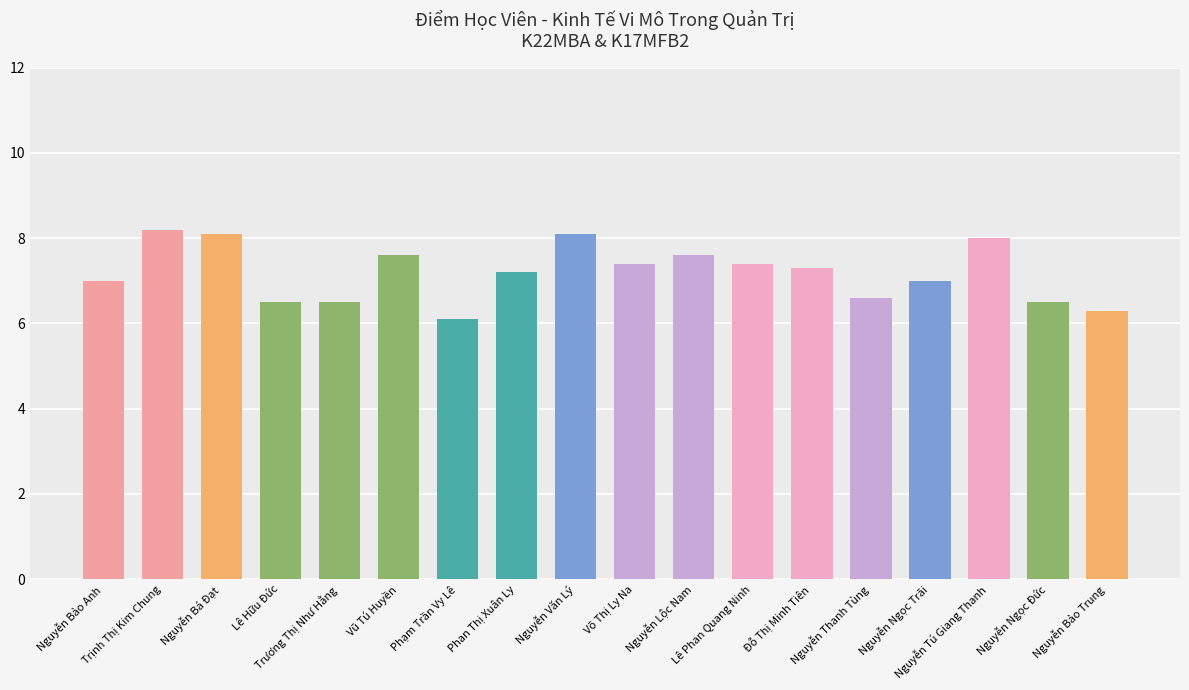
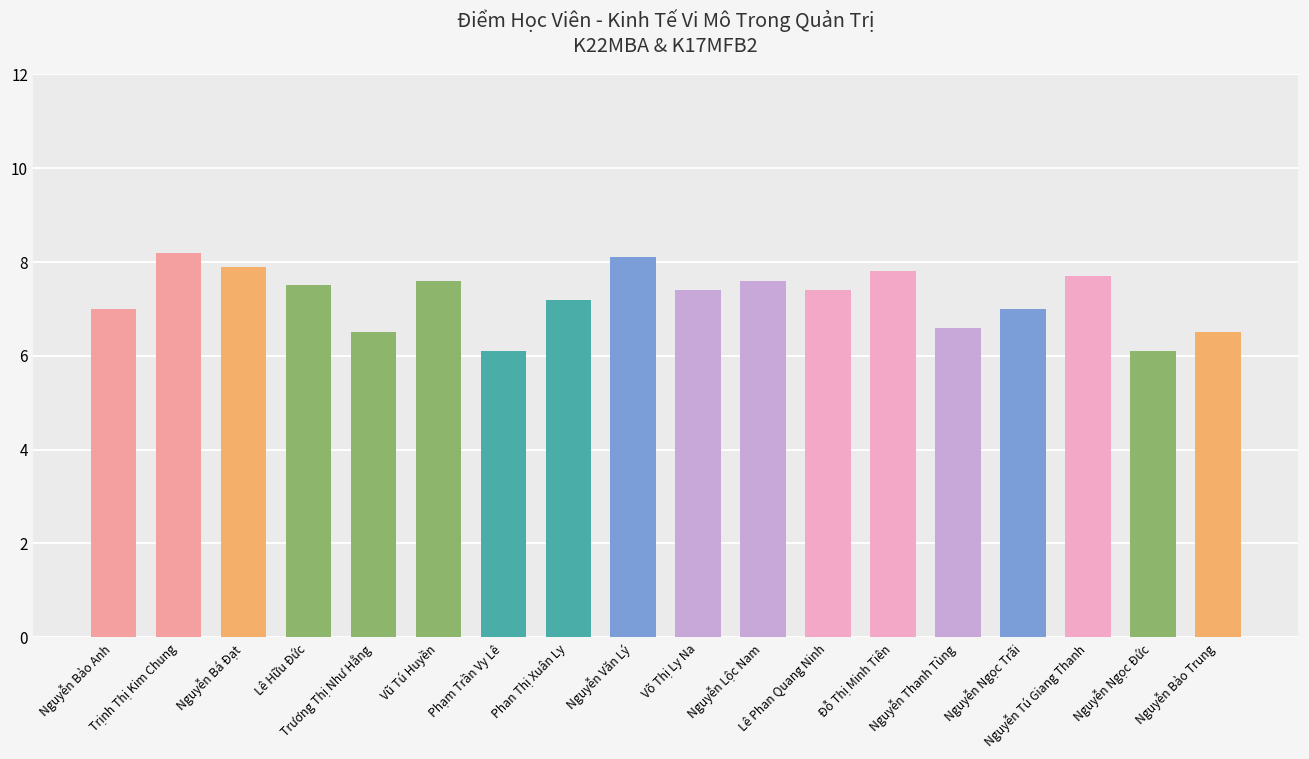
Nguyễn Bá Đạt: 8.1 -> 7.9
Lê Hữu Đức: 6.5 -> 7.5
Đỗ Thị Minh Tiên: 7.3 -> 7.8
Nguyễn Tú Giang Thanh: 8.0 -> 7.7
Nguyễn Ngọc Đức: 6.5 -> 6.1
Nguyễn Bảo Trung: 6.3 -> 6.5
